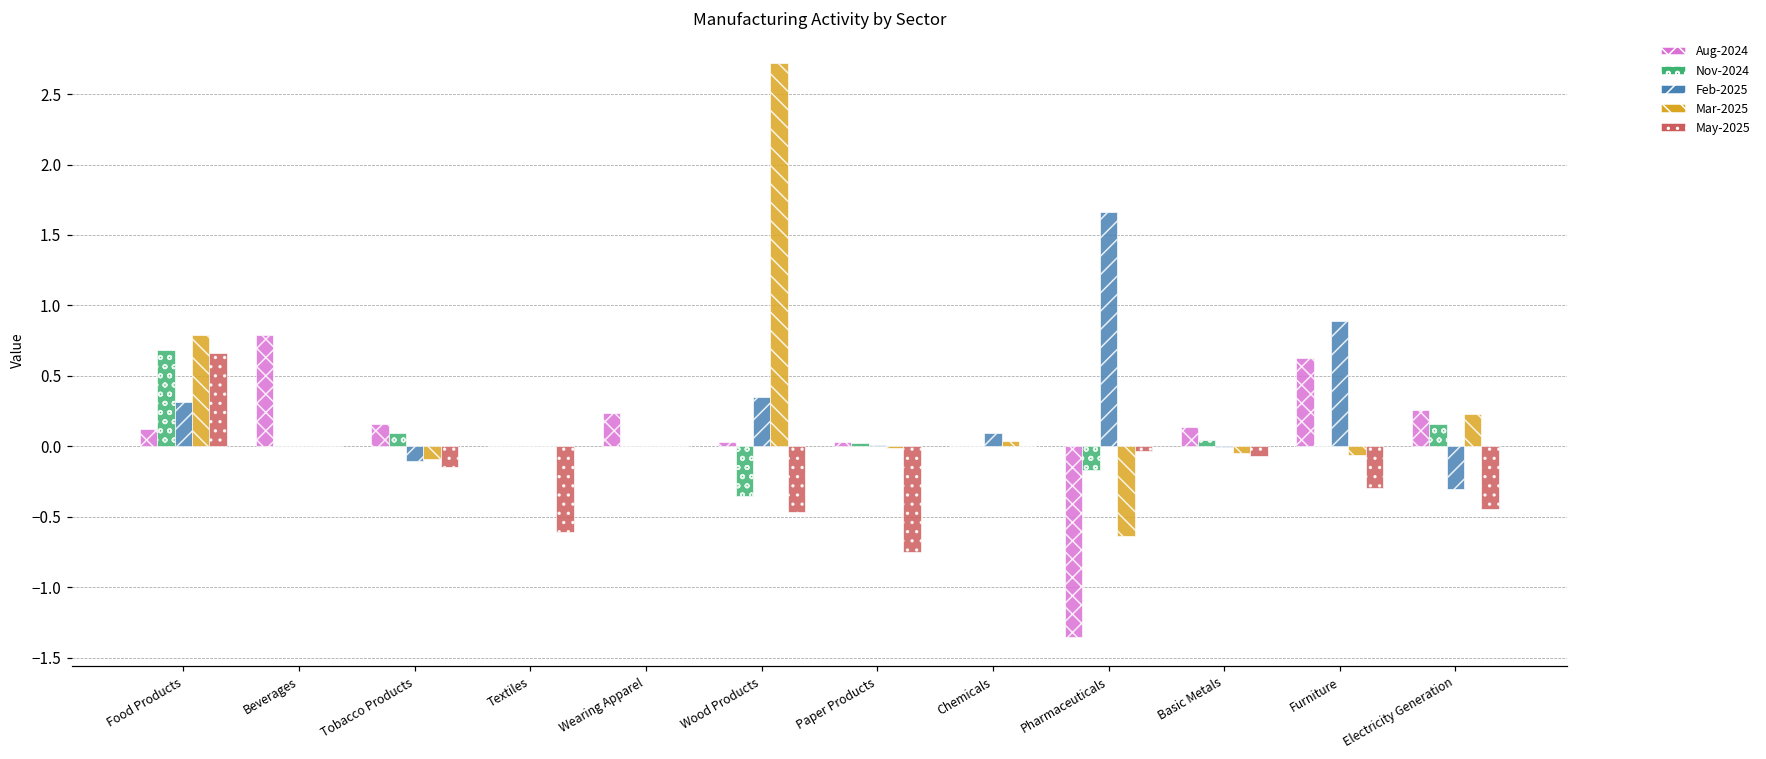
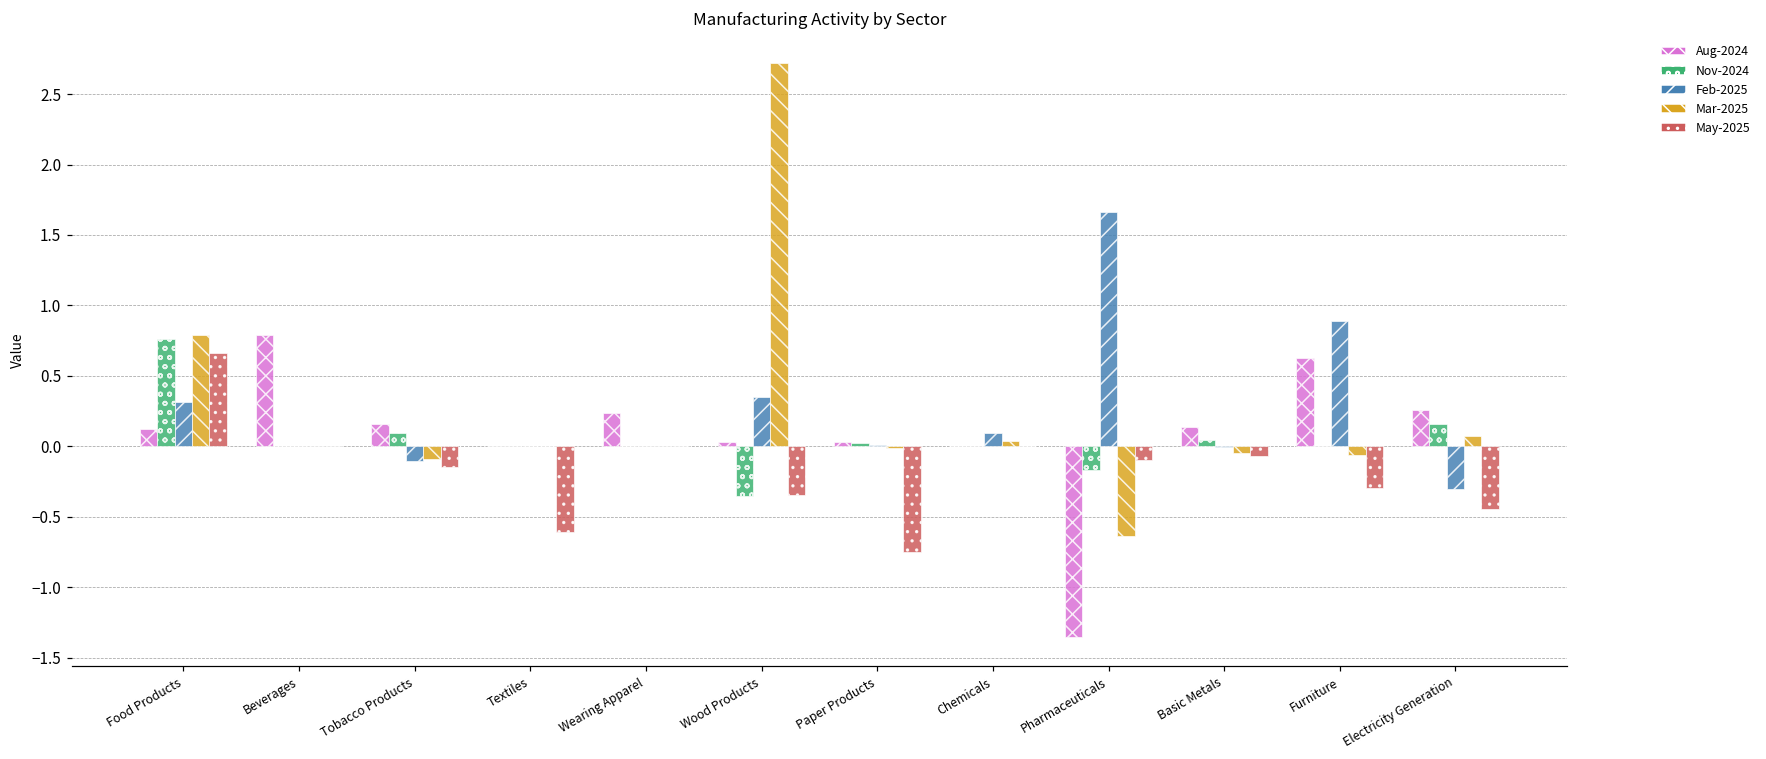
Nov-2024, Food Products: 0.68 -> 0.76
May-2025, Wood Products: -0.47 -> -0.34
May-2025, Pharmaceuticals: -0.03 -> -0.10
Mar-2025, Electricity Generation: 0.23 -> 0.07
